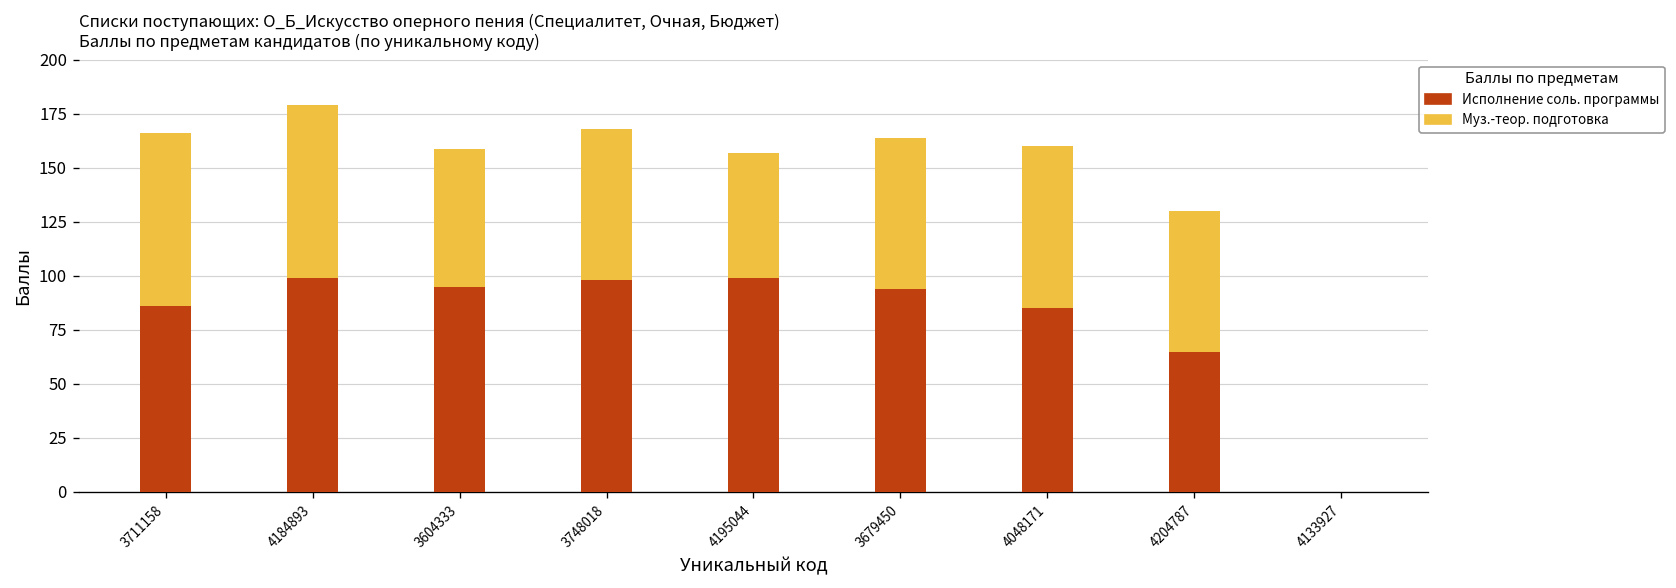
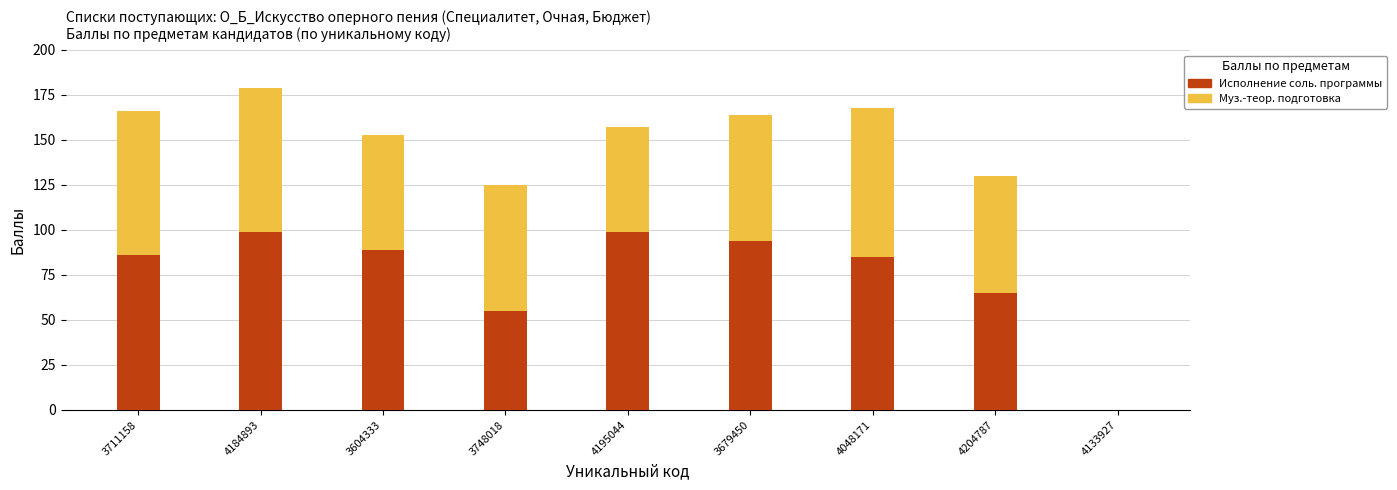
Исполнение соль. программы, 3604333: 95 -> 89
Исполнение соль. программы, 3748018: 98 -> 55
Муз.-теор. подготовка, 4048171: 75 -> 83
